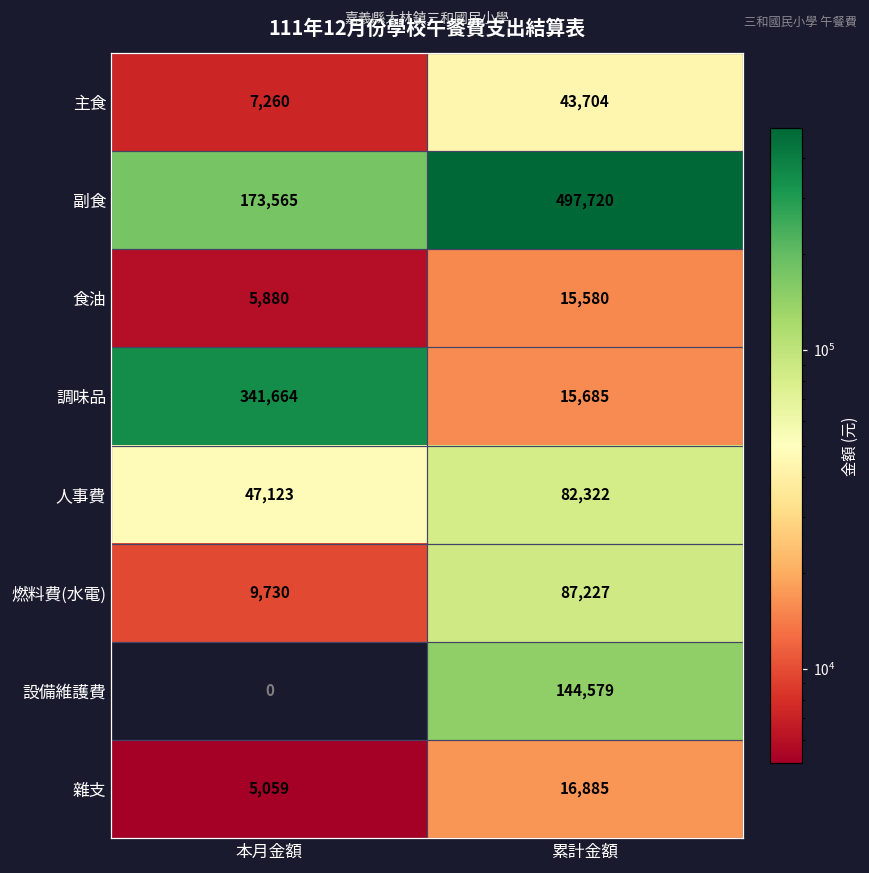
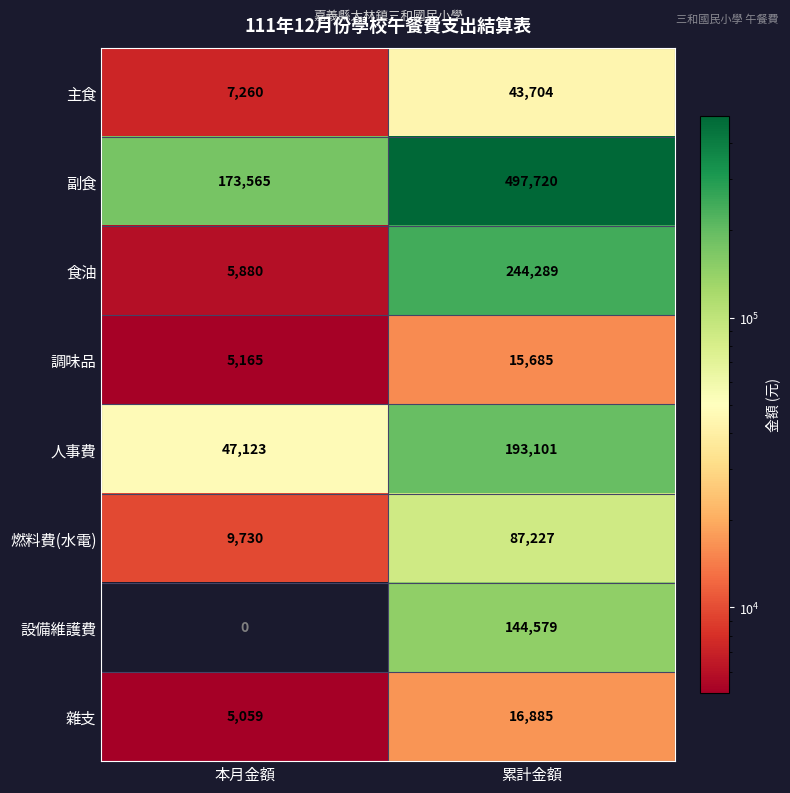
食油, 累計金額: 15,580 -> 244,289
調味品, 本月金額: 341,664 -> 5,165
人事費, 累計金額: 82,322 -> 193,101
